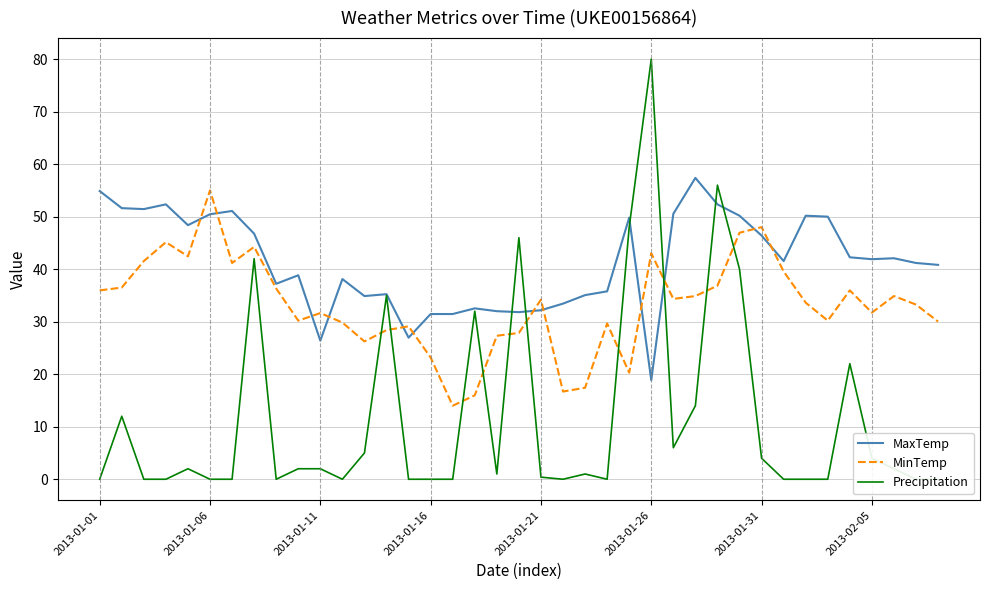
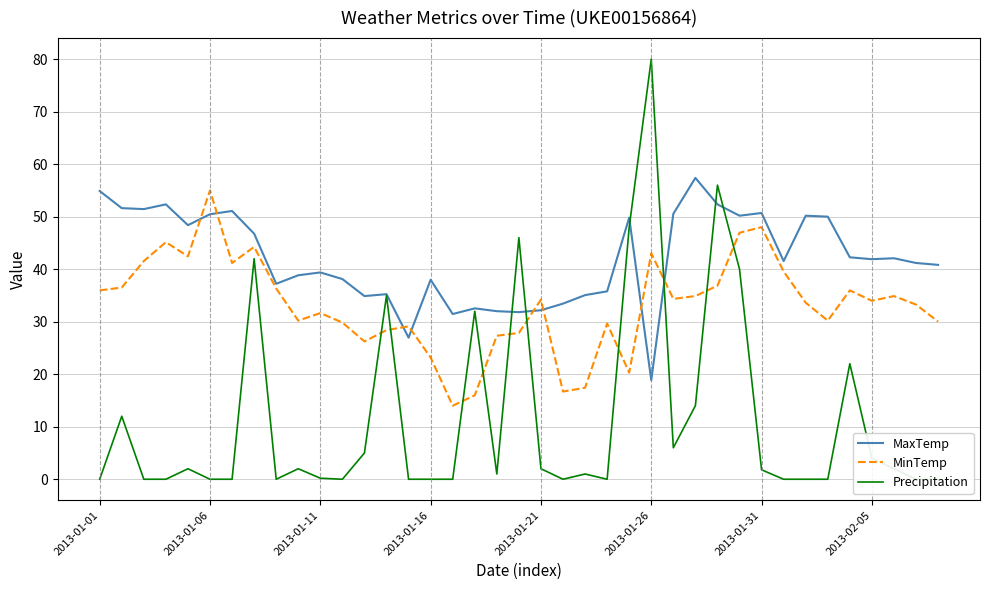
MaxTemp, 2013-01-11: 26 -> 39
Precipitation, 2013-01-11: 2 -> 0
MaxTemp, 2013-01-16: 31 -> 38
Precipitation, 2013-01-21: 0 -> 2
MaxTemp, 2013-01-31: 46 -> 51
Precipitation, 2013-01-31: 4 -> 2
MinTemp, 2013-02-05: 32 -> 34
